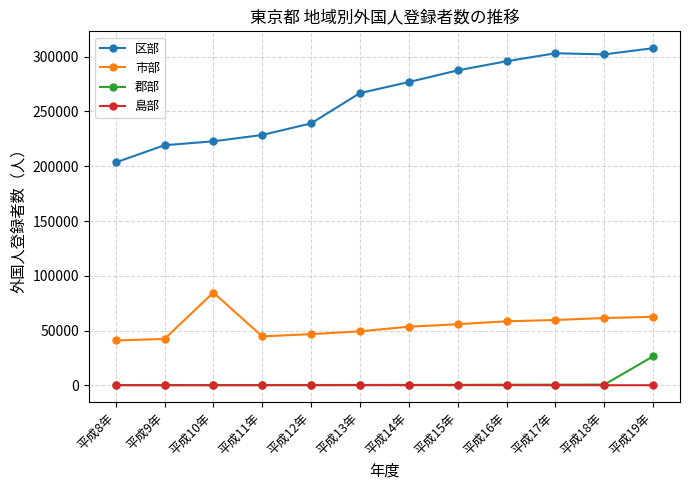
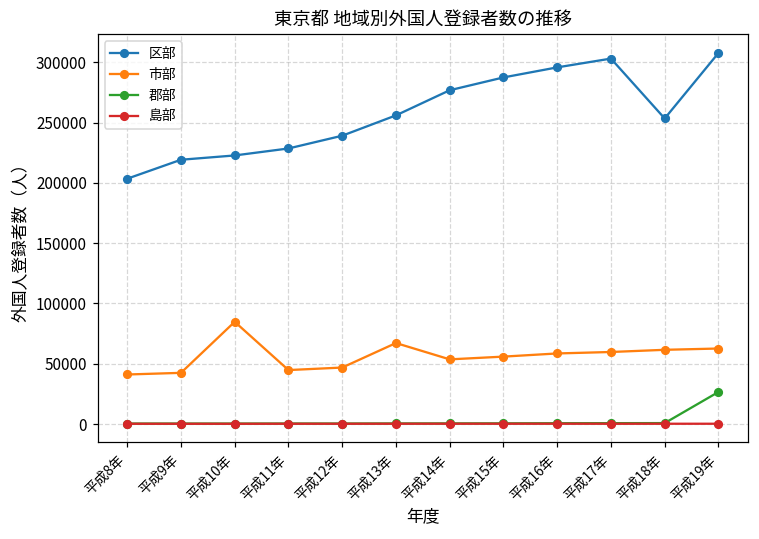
区部, 平成13年: 267000 -> 256000
市部, 平成13年: 49000 -> 67000
区部, 平成18年: 302000 -> 253000
